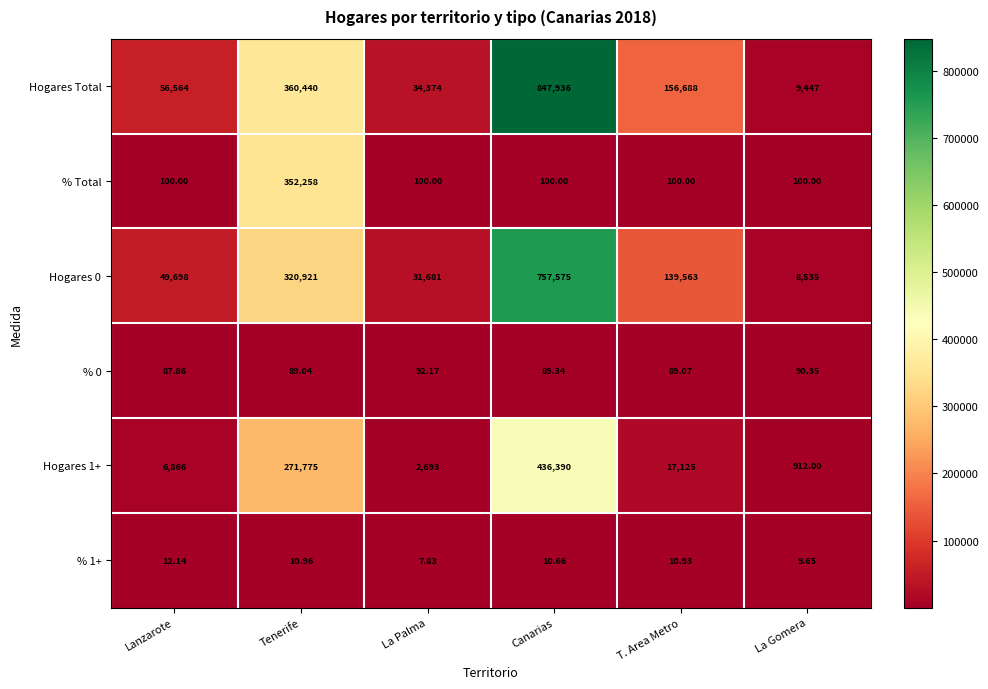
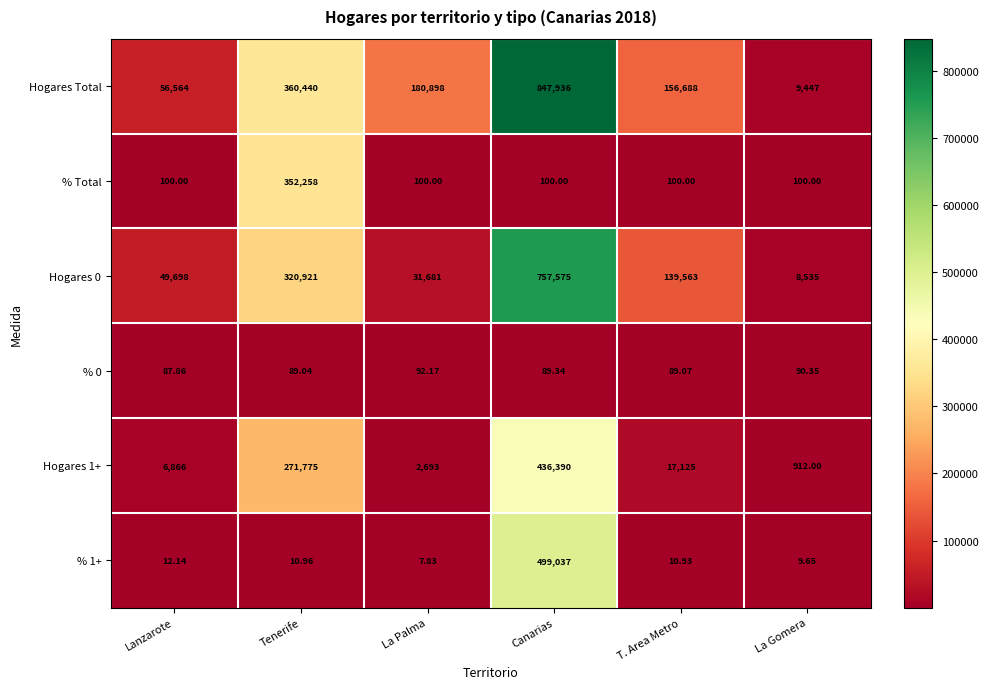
Hogares Total, La Palma: 34,374 -> 180,898
% 1+, Canarias: 10.66 -> 499,037
